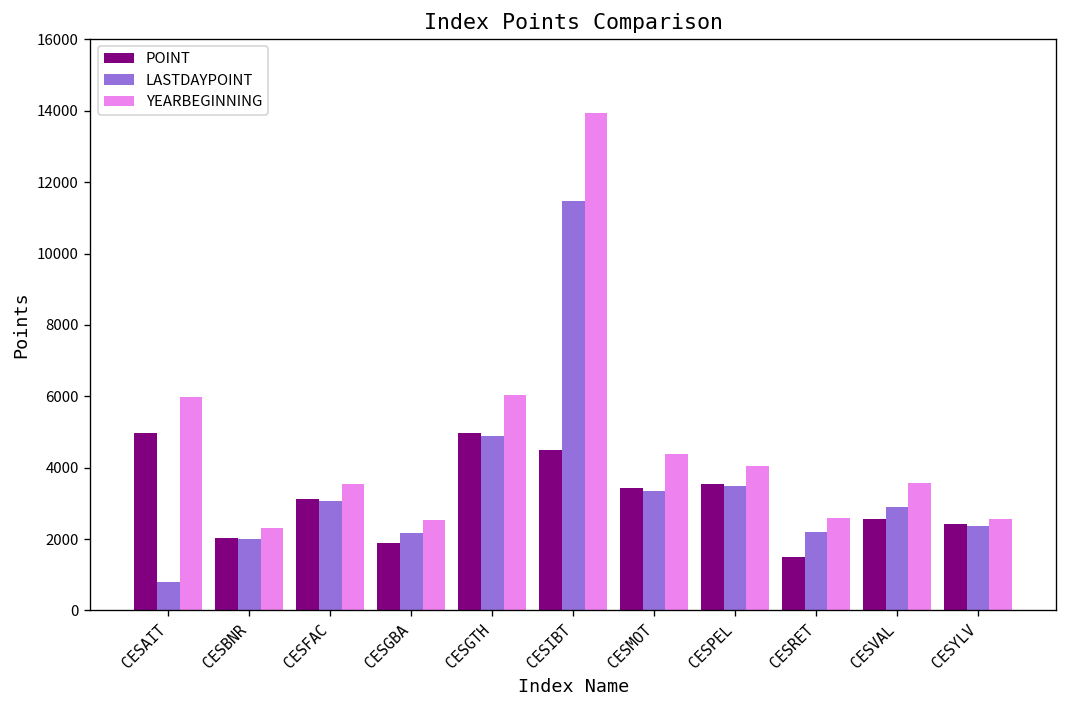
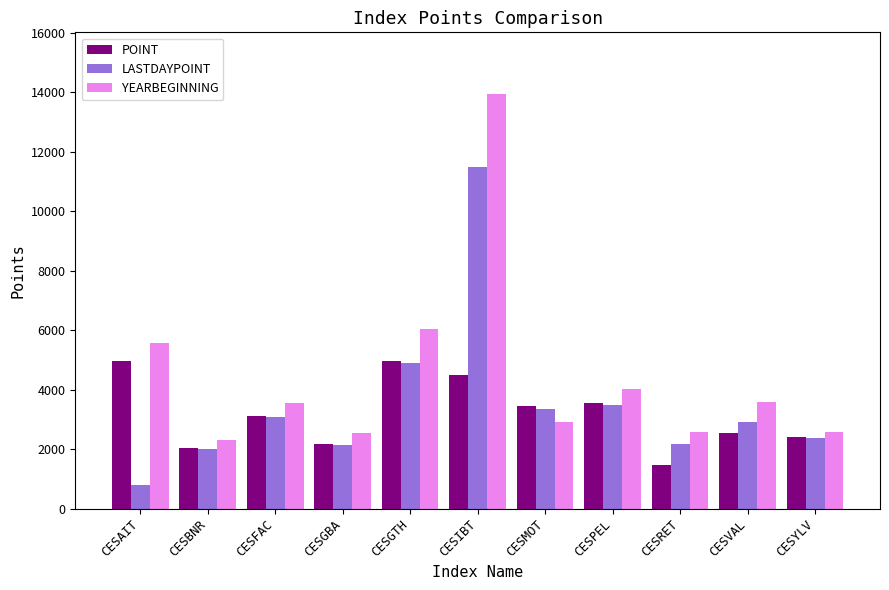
YEARBEGINNING, CESAIT: 6000 -> 5600
POINT, CESGBA: 1900 -> 2200
YEARBEGINNING, CESMOT: 4400 -> 2900
